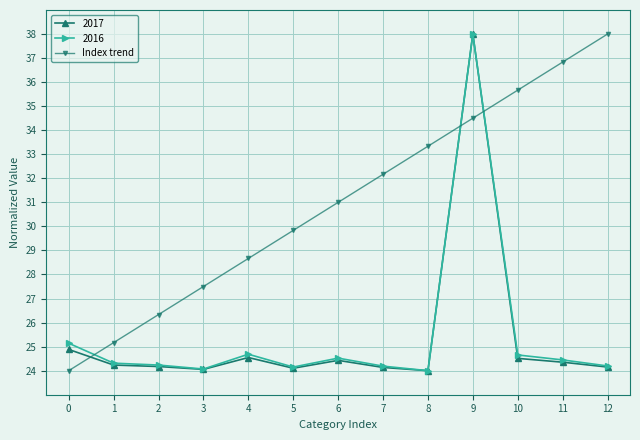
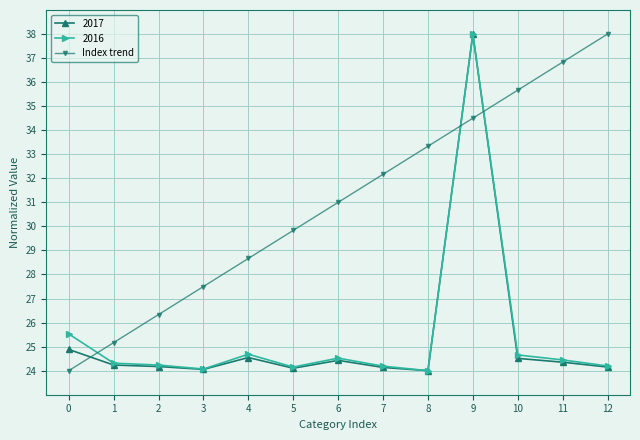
2016, 0: 25.1 -> 25.5
